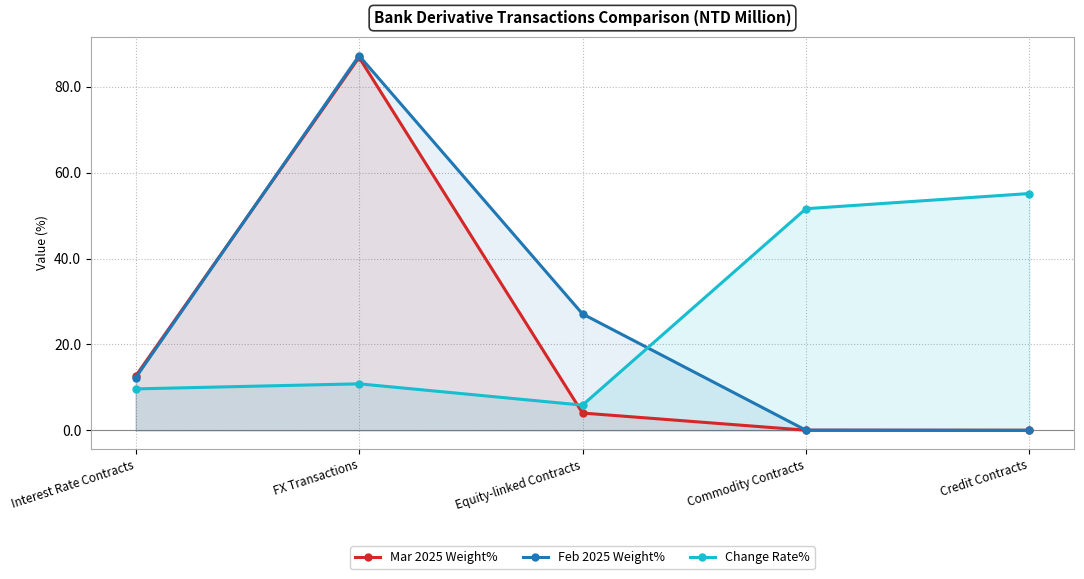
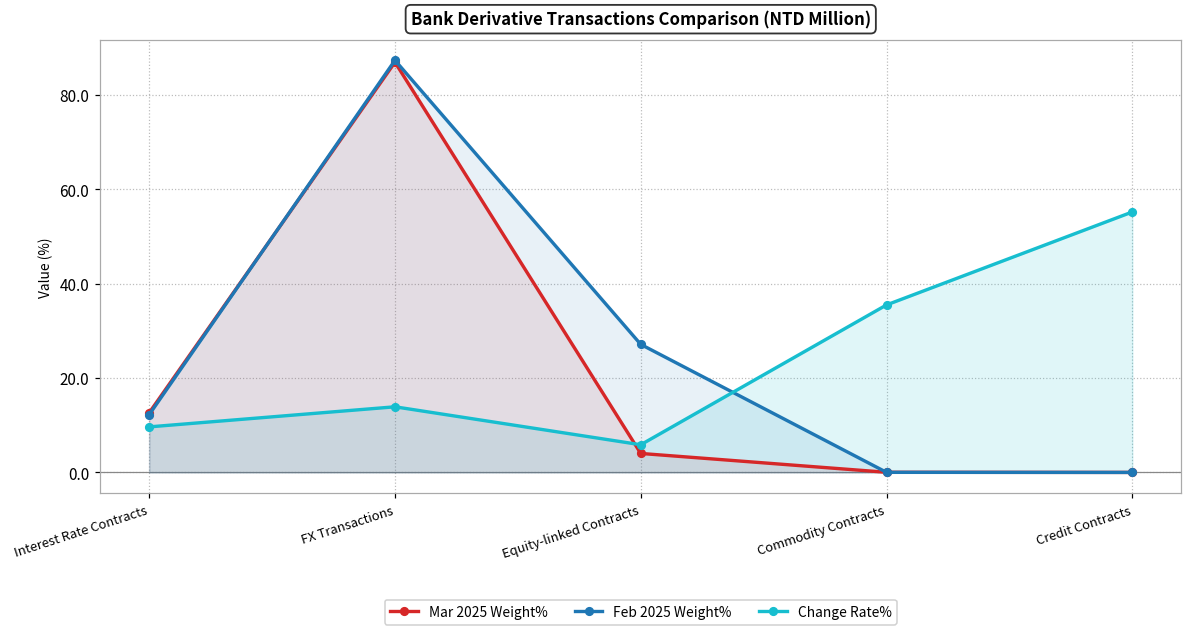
Change Rate%, FX Transactions: 11 -> 14
Change Rate%, Commodity Contracts: 52 -> 35
